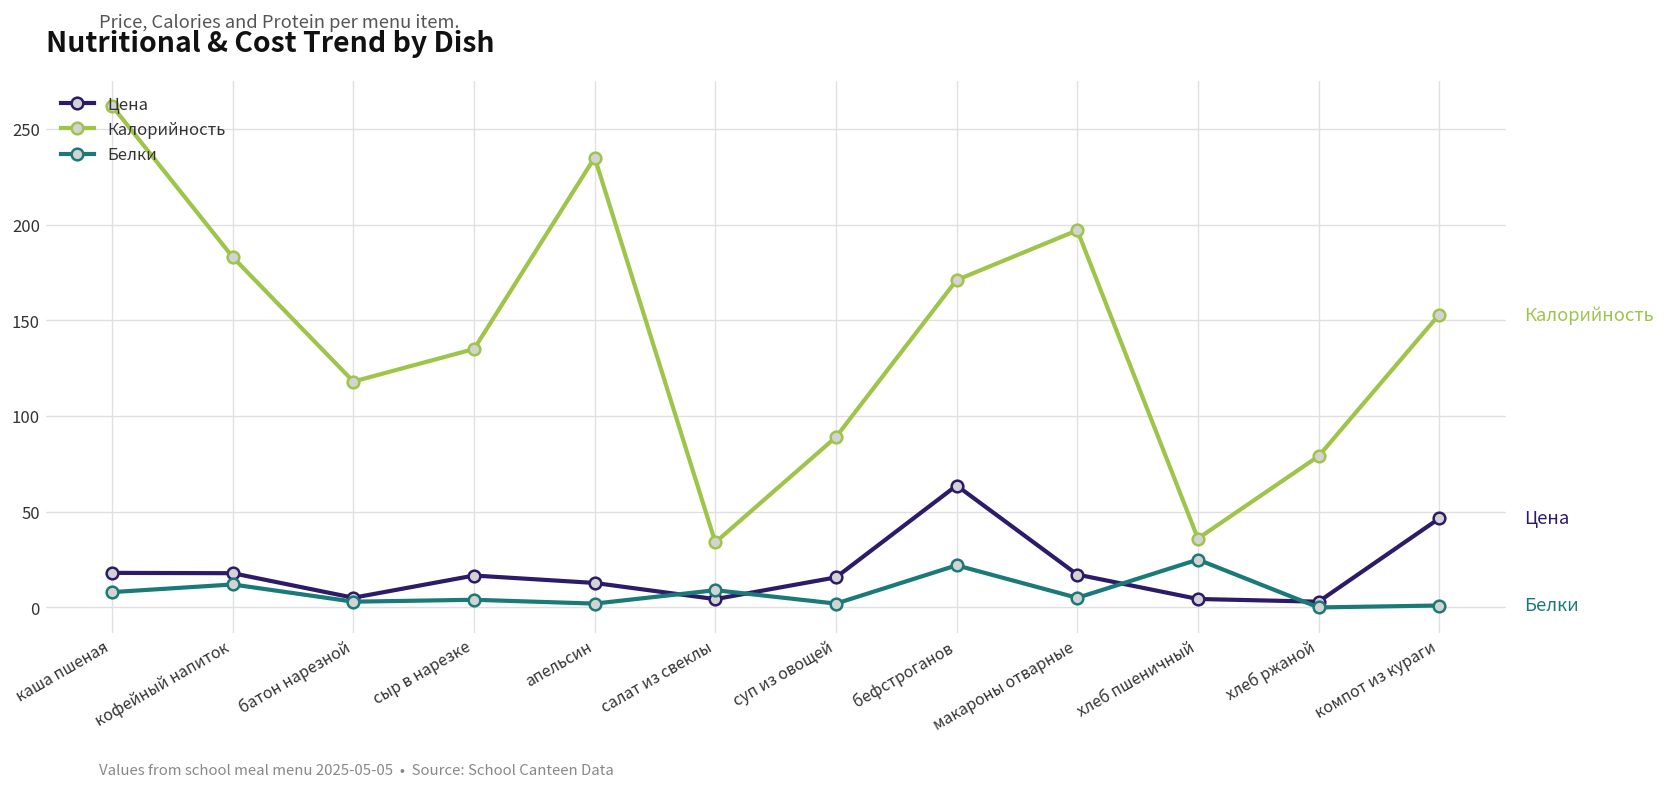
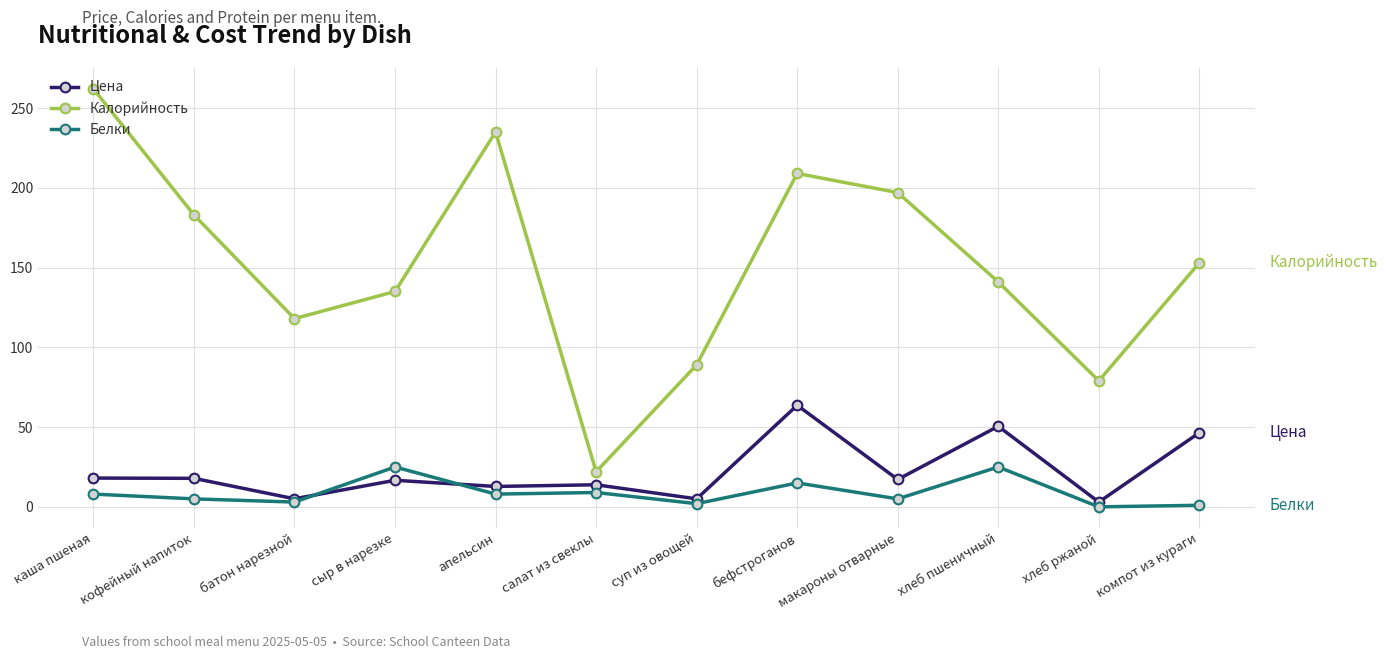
Белки, кофейный напиток: 12 -> 5
Белки, сыр в нарезке: 4 -> 25
Белки, апельсин: 2 -> 8
Цена, салат из свеклы: 4 -> 14
Калорийность, салат из свеклы: 34 -> 22
Цена, суп из овощей: 16 -> 5
Калорийность, бефстроганов: 171 -> 209
Белки, бефстроганов: 22 -> 15
Цена, хлеб пшеничный: 4 -> 51
Калорийность, хлеб пшеничный: 36 -> 141
